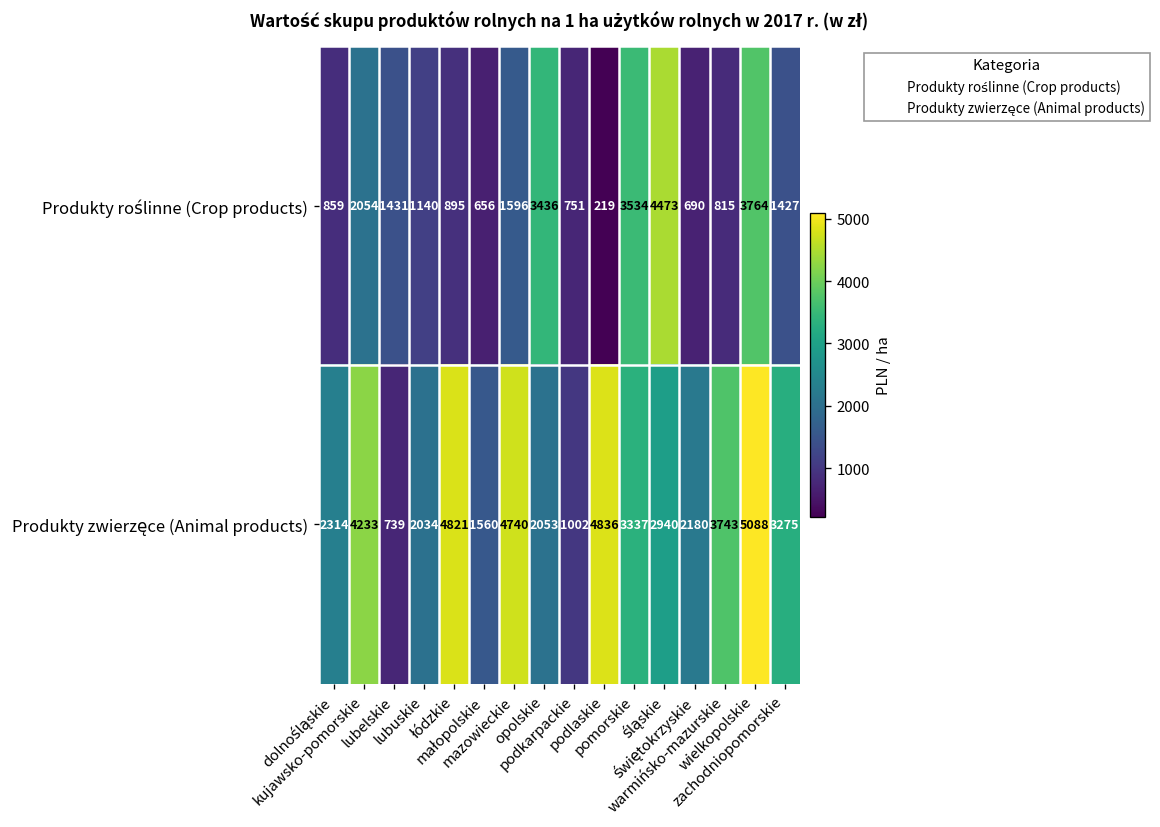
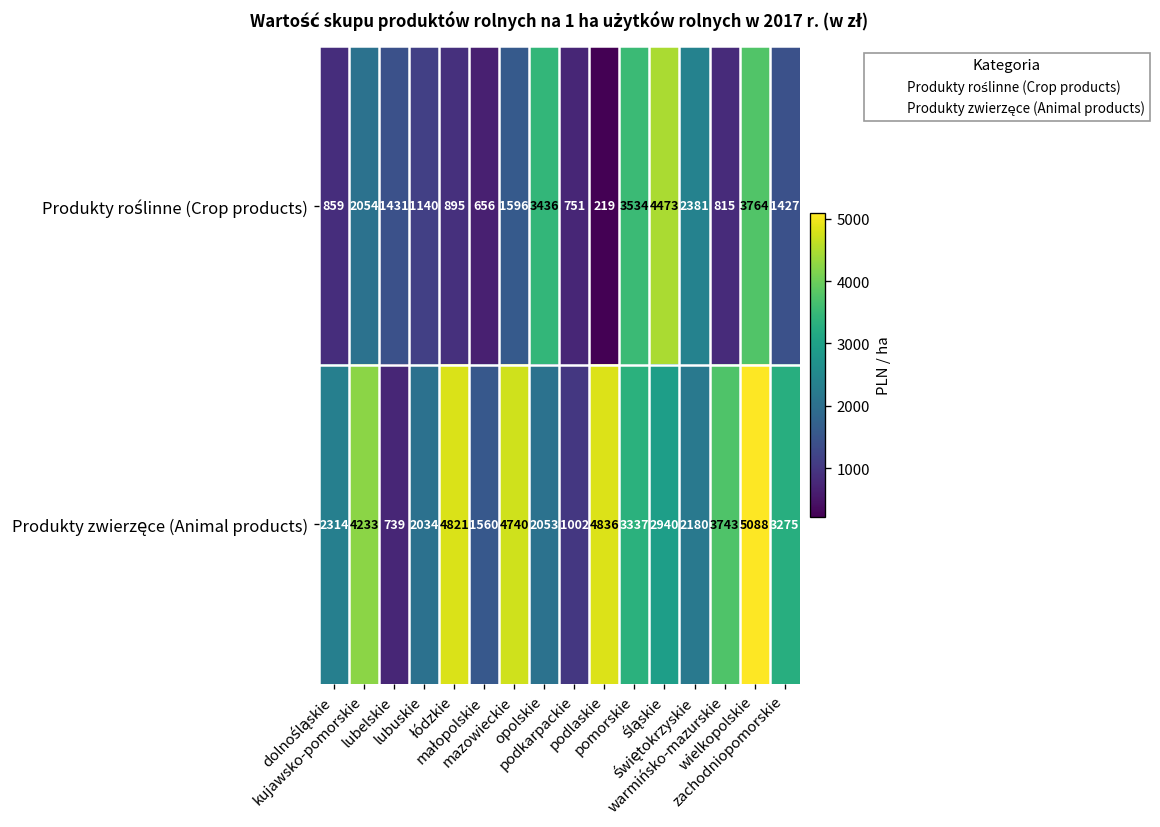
Produkty roślinne (Crop products), świętokrzyskie: 690 -> 2381
